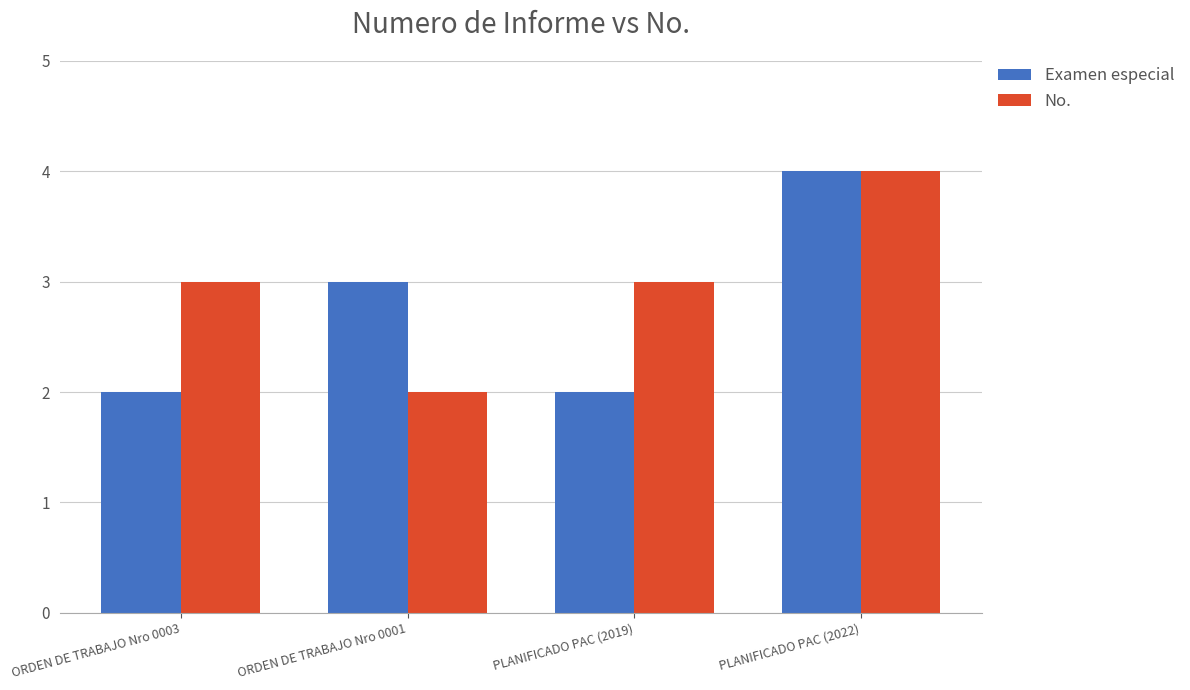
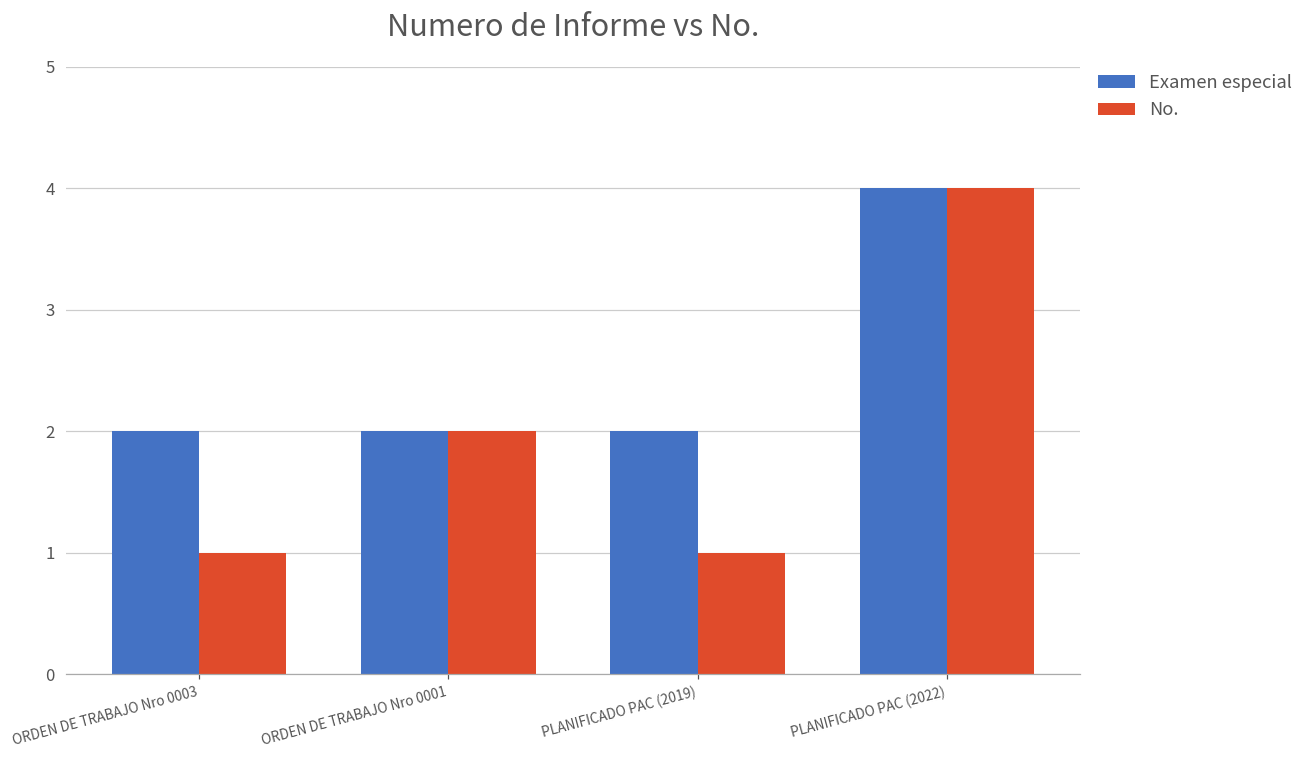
No., ORDEN DE TRABAJO Nro 0003: 3 -> 1
Examen especial, ORDEN DE TRABAJO Nro 0001: 3 -> 2
No., PLANIFICADO PAC (2019): 3 -> 1
